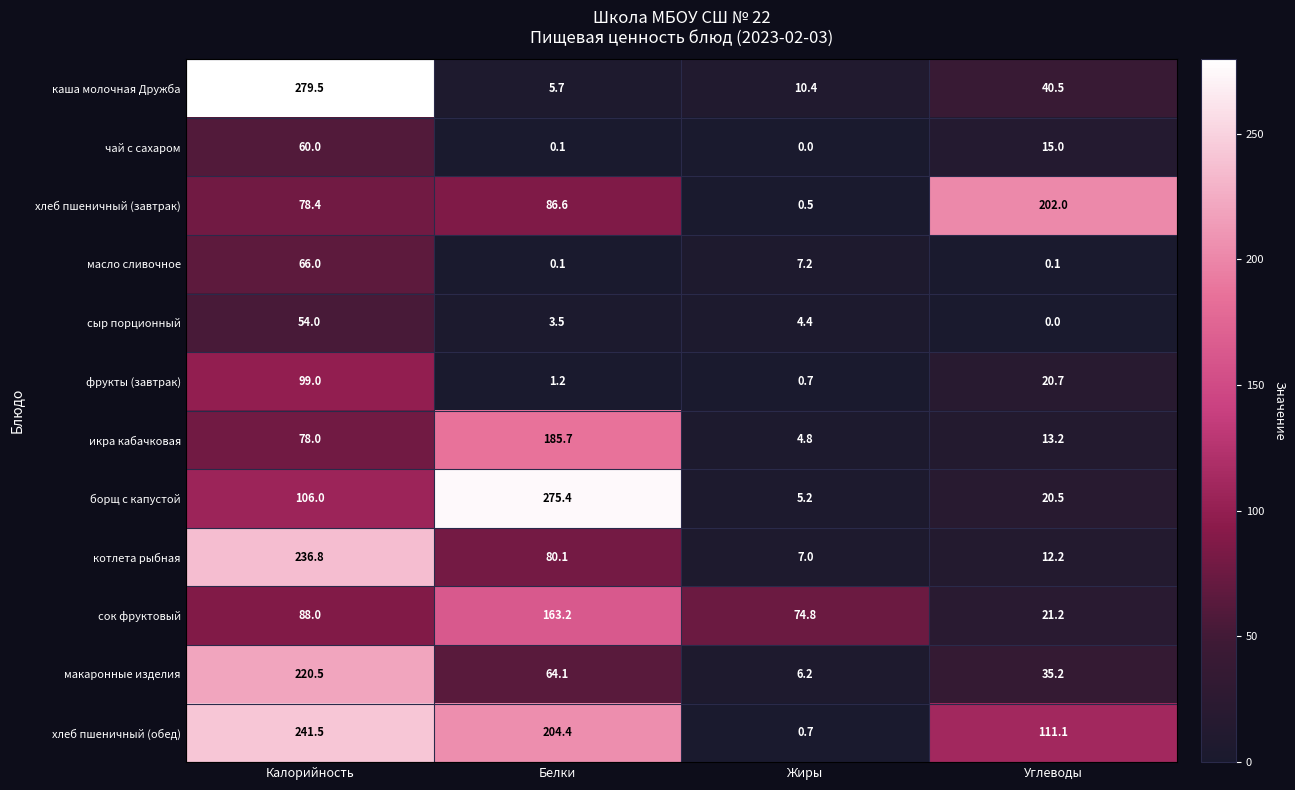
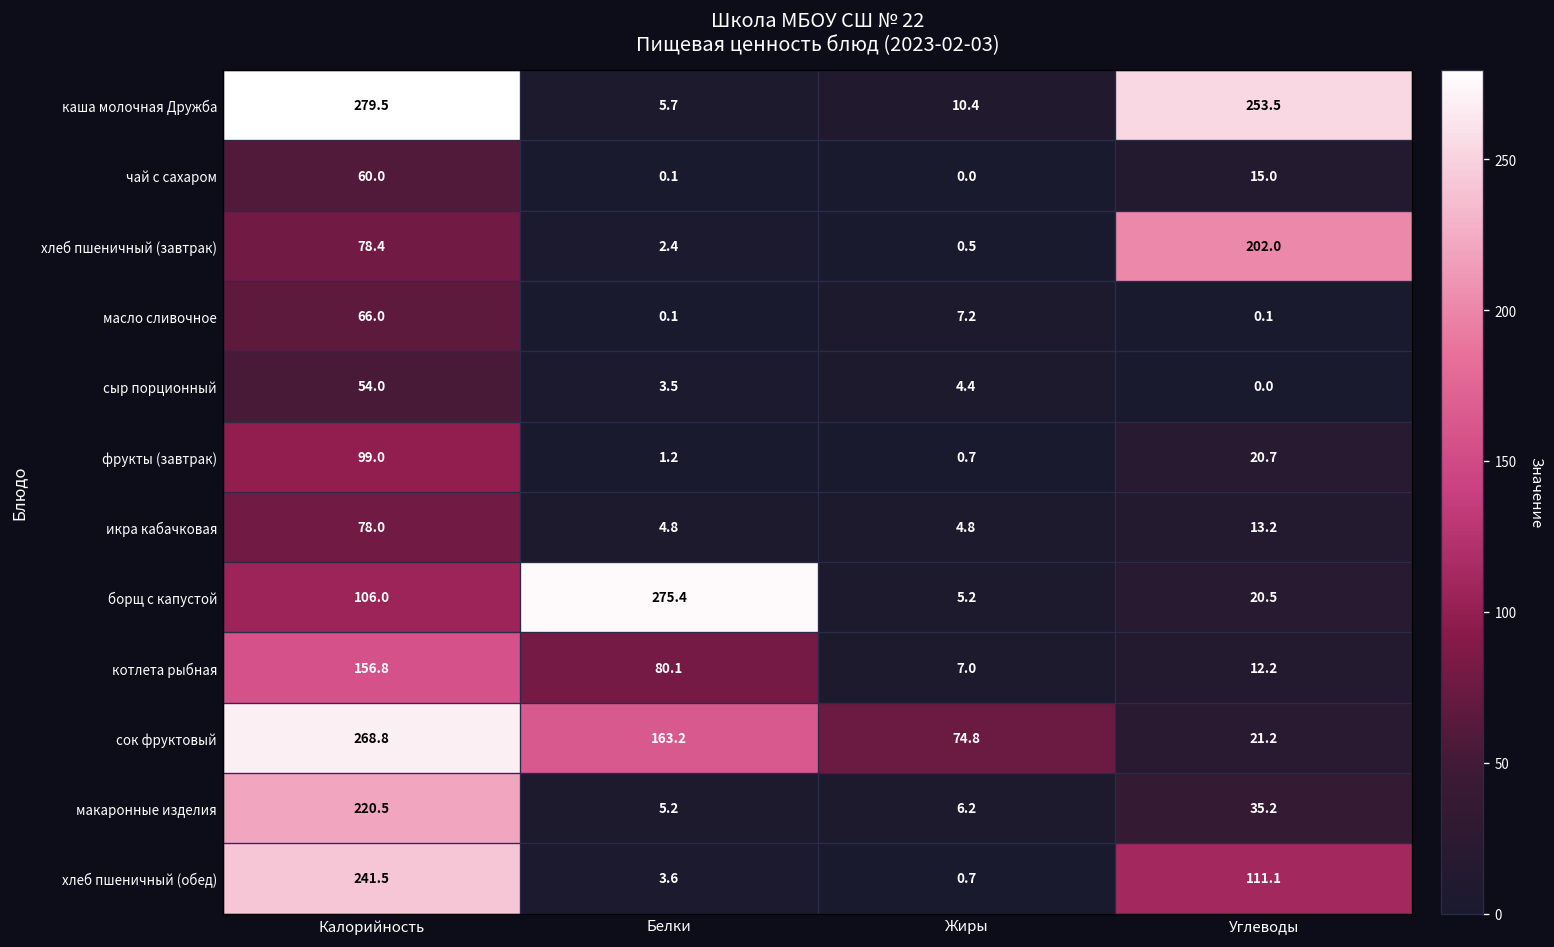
каша молочная Дружба, Углеводы: 40.5 -> 253.5
хлеб пшеничный (завтрак), Белки: 86.6 -> 2.4
икра кабачковая, Белки: 185.7 -> 4.8
котлета рыбная, Калорийность: 236.8 -> 156.8
сок фруктовый, Калорийность: 88.0 -> 268.8
макаронные изделия, Белки: 64.1 -> 5.2
хлеб пшеничный (обед), Белки: 204.4 -> 3.6
